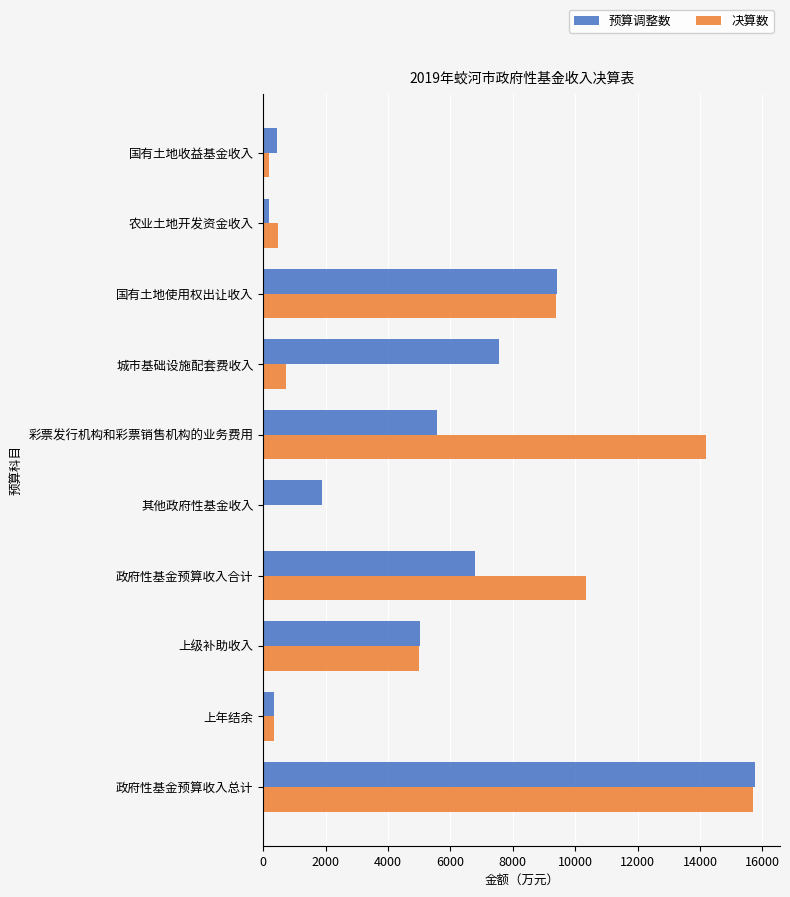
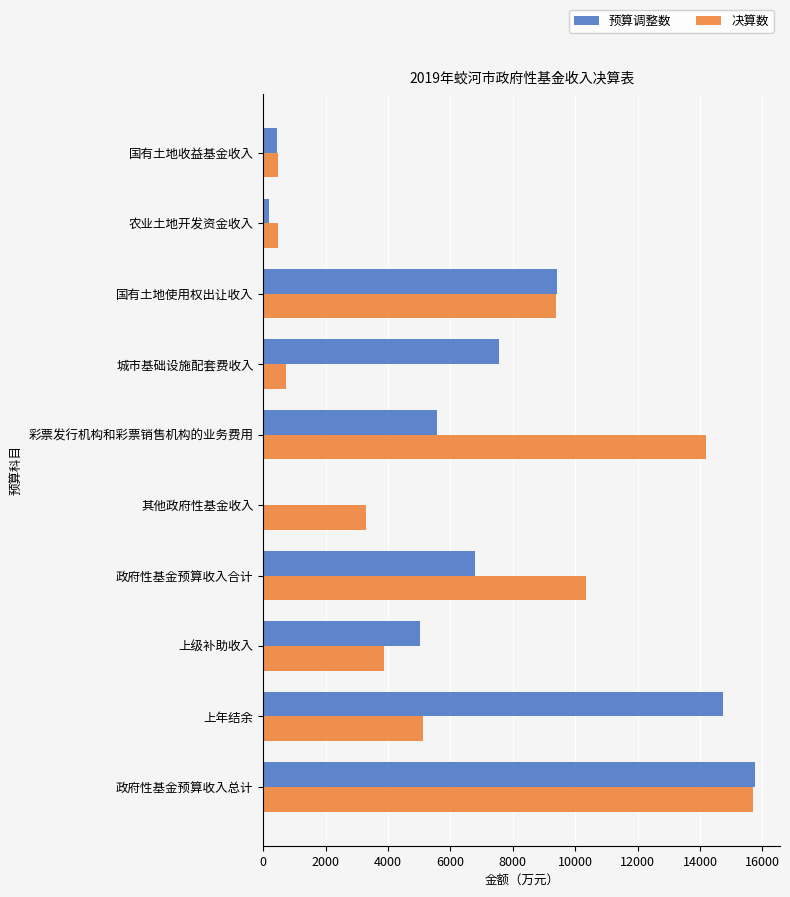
决算数, 国有土地收益基金收入: 200 -> 500
预算调整数, 其他政府性基金收入: 1900 -> 0
决算数, 其他政府性基金收入: 0 -> 3300
决算数, 上级补助收入: 5000 -> 3900
预算调整数, 上年结余: 300 -> 14700
决算数, 上年结余: 300 -> 5100
